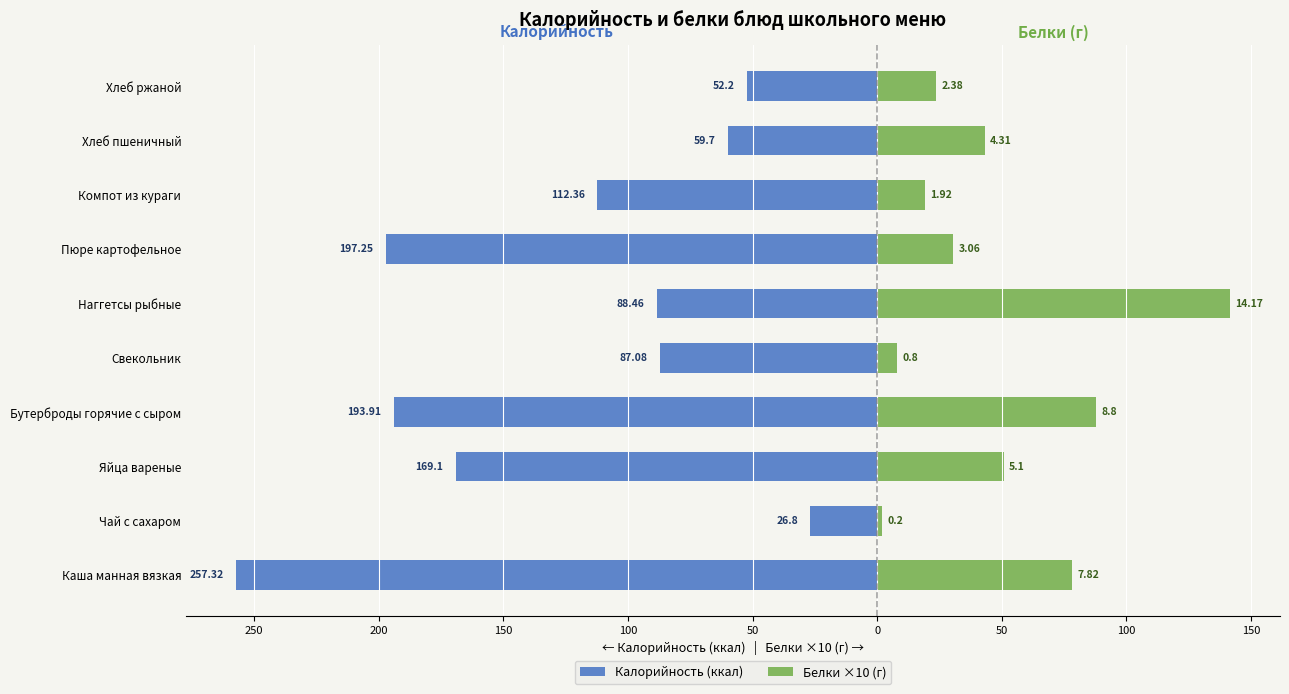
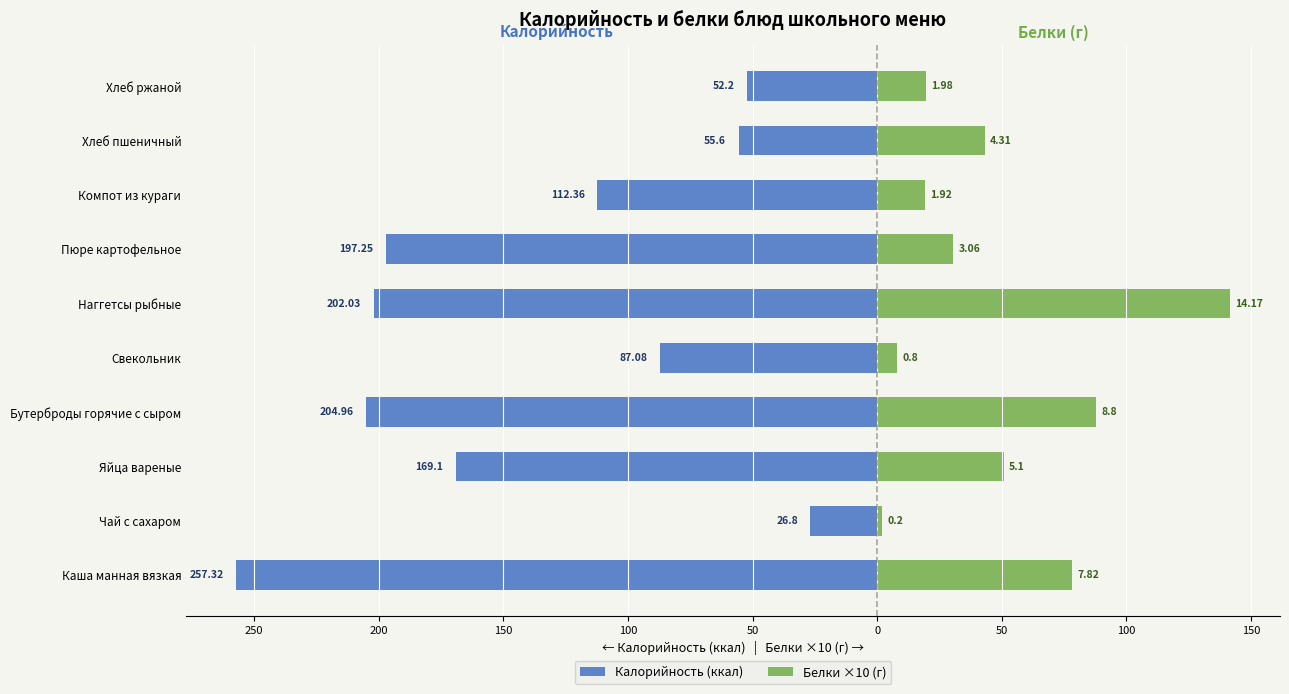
Белки ×10 (г), Хлеб ржаной: 2.38 -> 1.98
Калорийность (ккал), Хлеб пшеничный: 59.7 -> 55.6
Калорийность (ккал), Наггетсы рыбные: 88.46 -> 202.03
Калорийность (ккал), Бутерброды горячие с сыром: 193.91 -> 204.96
